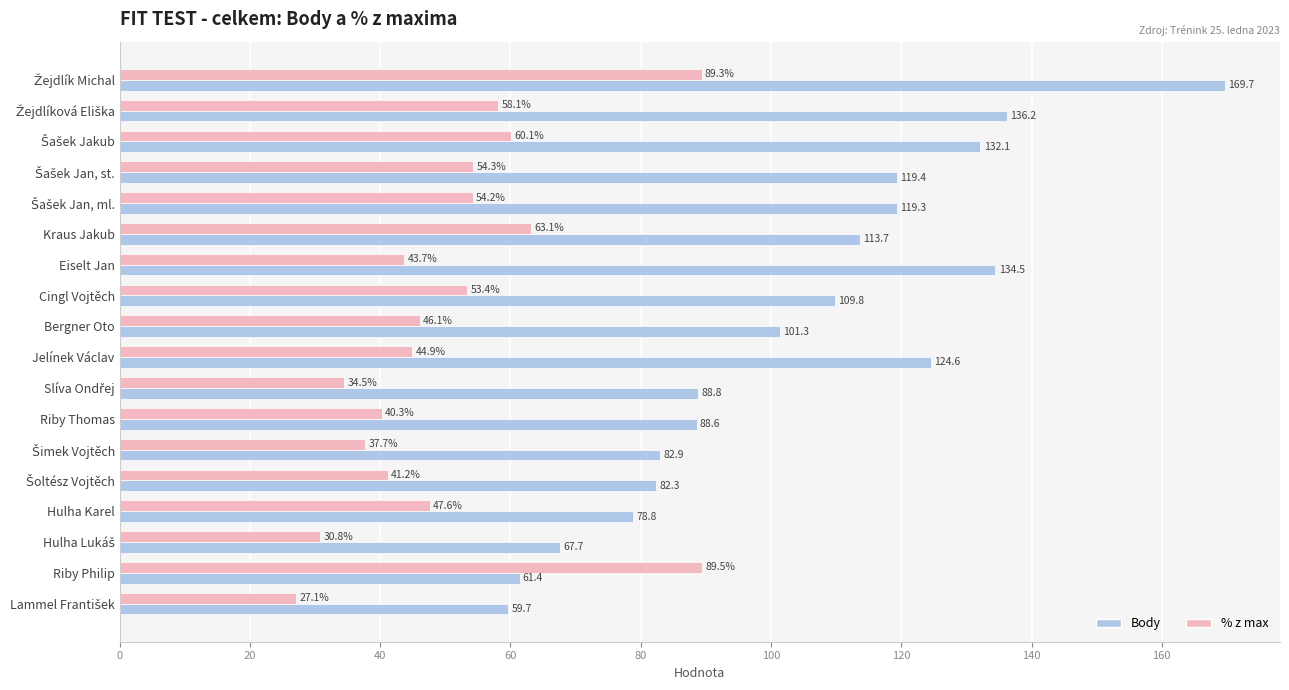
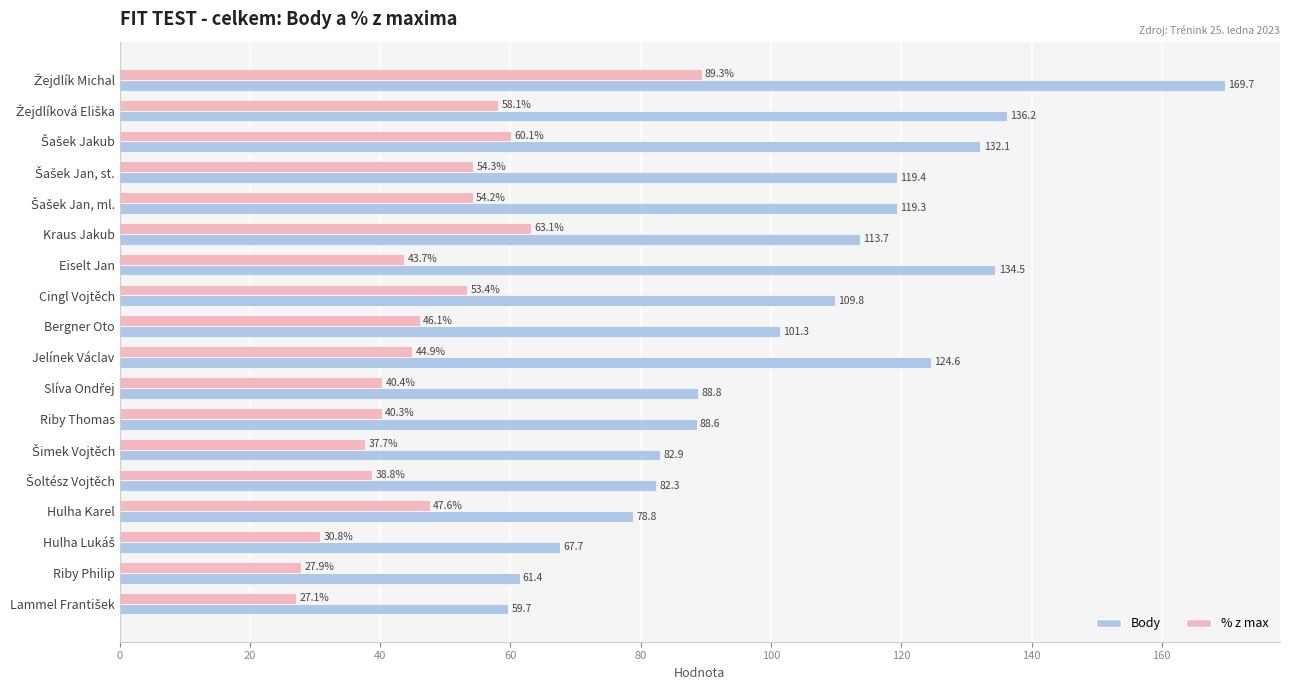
% z max, Slíva Ondřej: 34.5% -> 40.4%
% z max, Šoltész Vojtěch: 41.2% -> 38.8%
% z max, Riby Philip: 89.5% -> 27.9%
